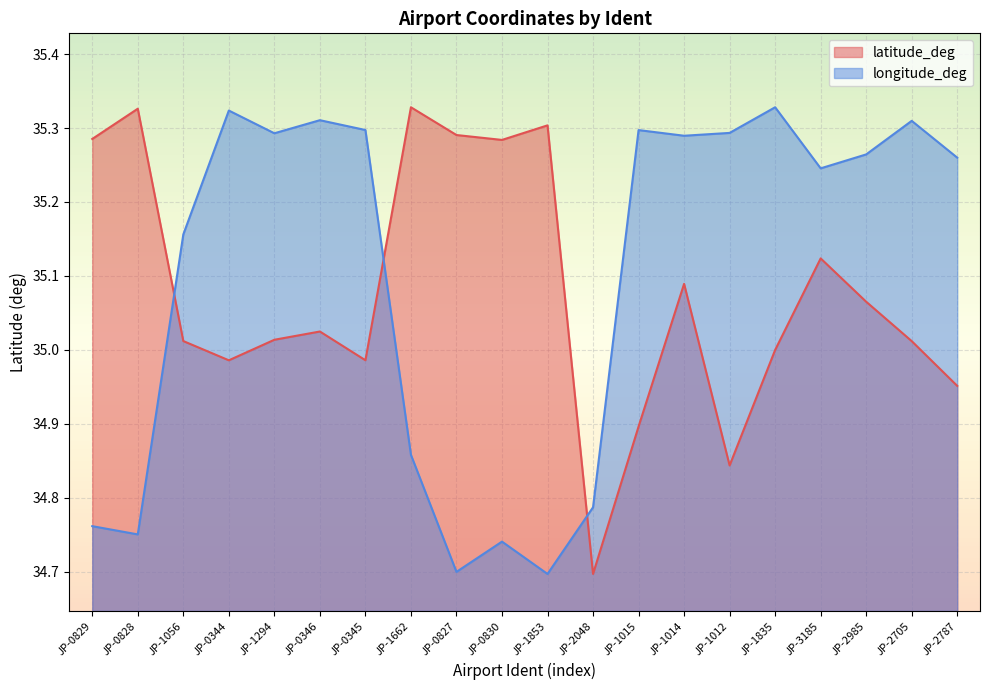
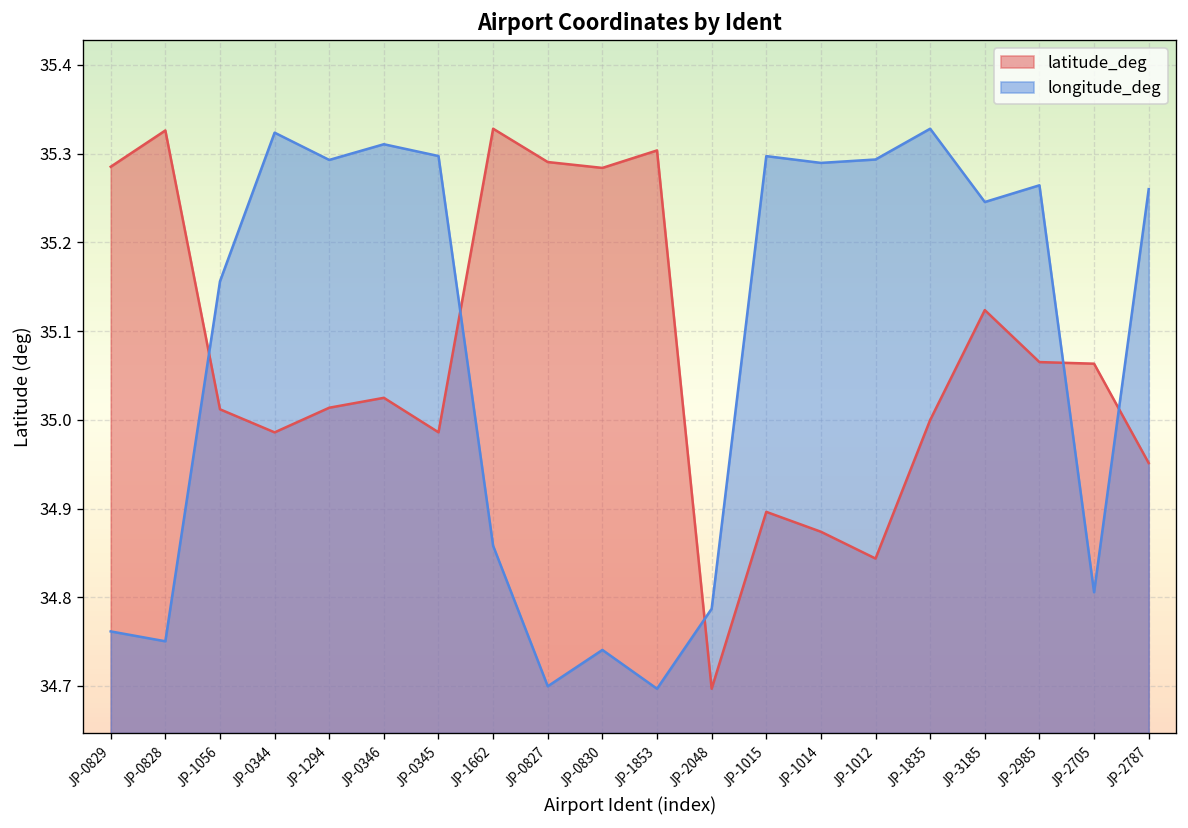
latitude_deg, JP-1014: 35.09 -> 34.87
latitude_deg, JP-2705: 35.01 -> 35.06
longitude_deg, JP-2705: 35.31 -> 34.81
